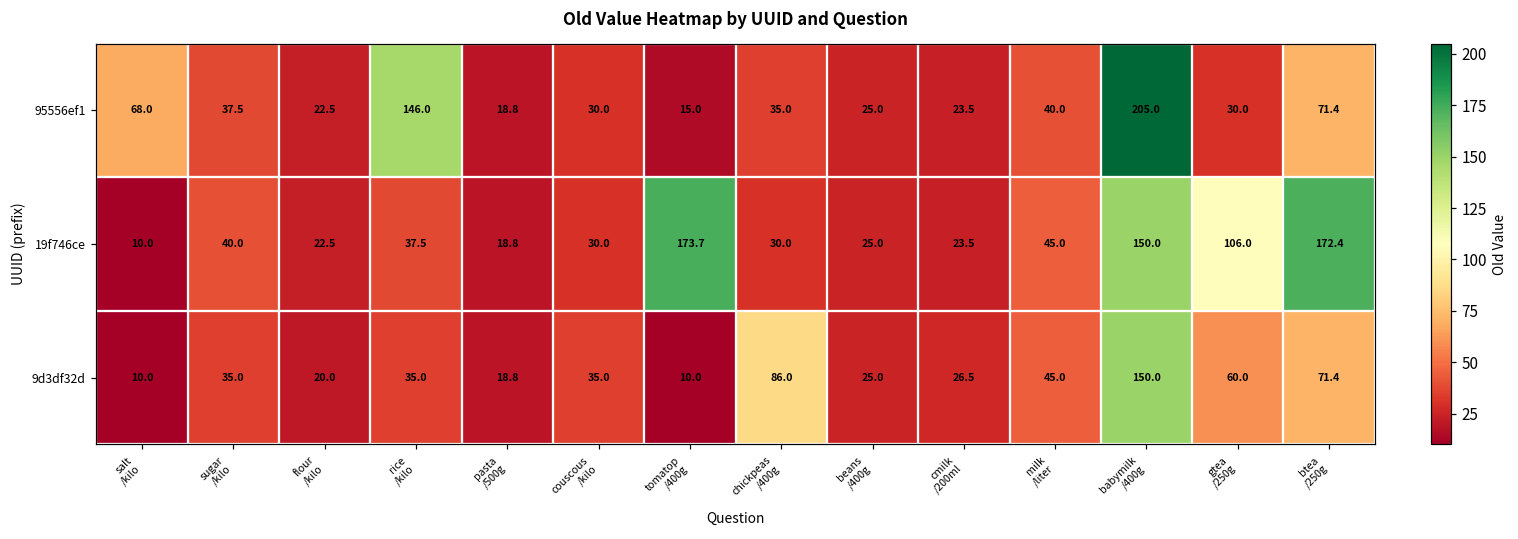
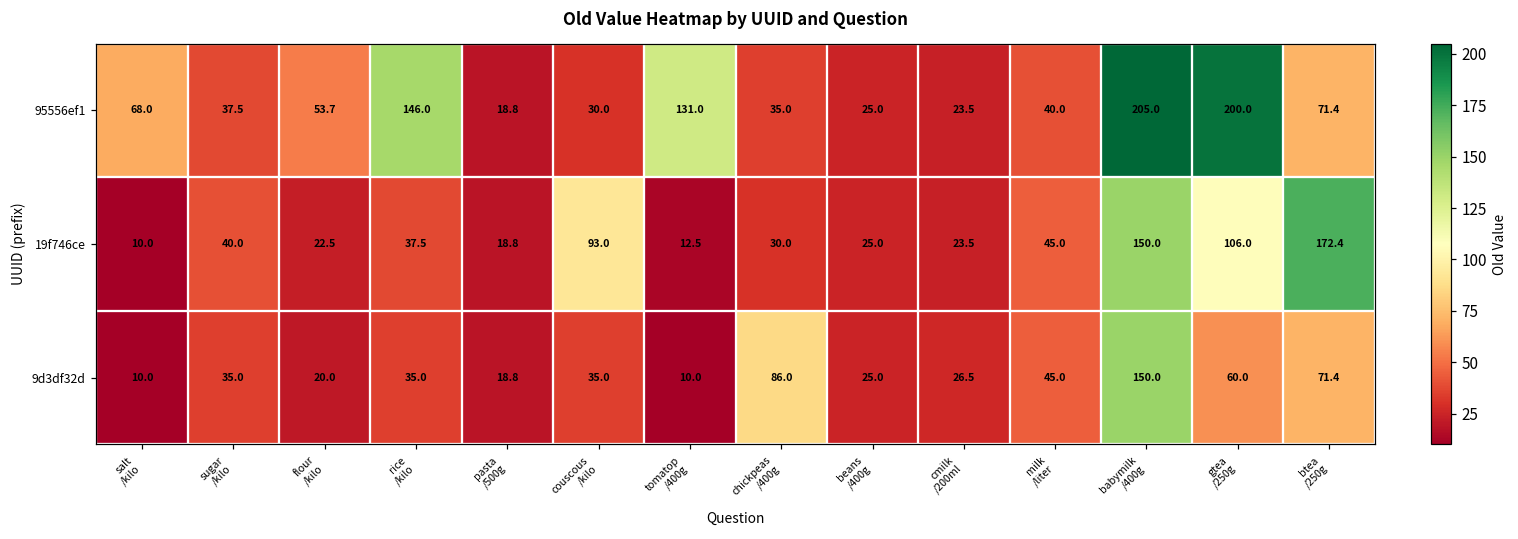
95556ef1, flour /kilo: 22.5 -> 53.7
95556ef1, tomatop /400g: 15.0 -> 131.0
95556ef1, gtea /250g: 30.0 -> 200.0
19f746ce, couscous /kilo: 30.0 -> 93.0
19f746ce, tomatop /400g: 173.7 -> 12.5
